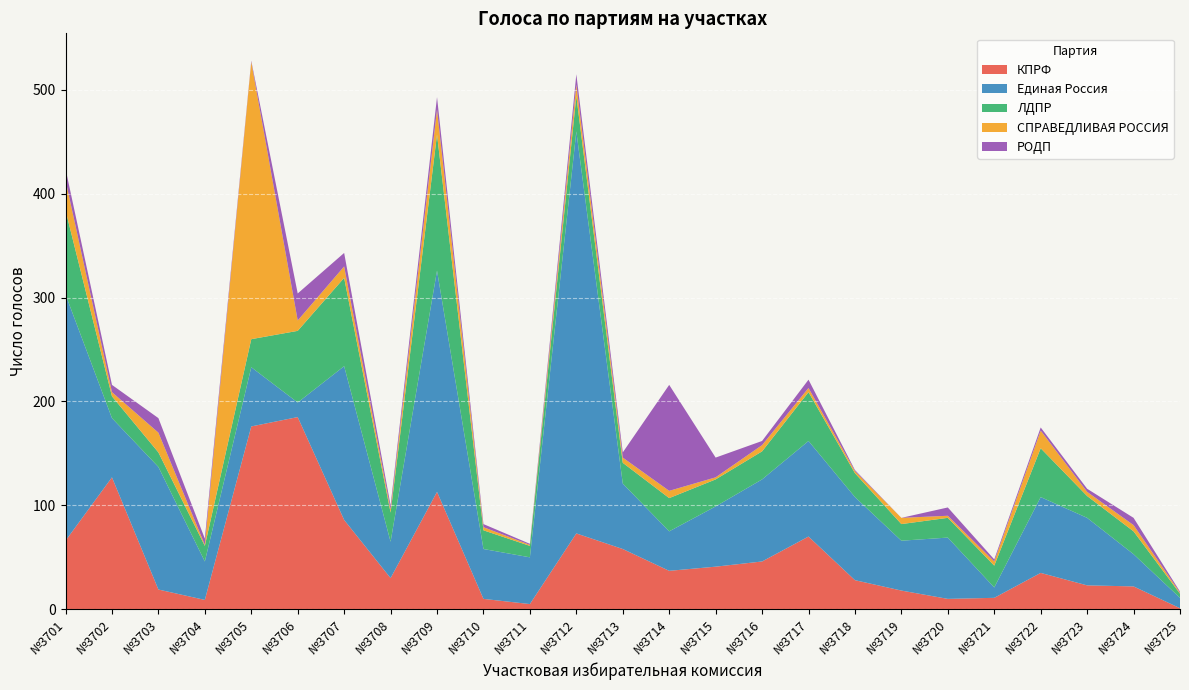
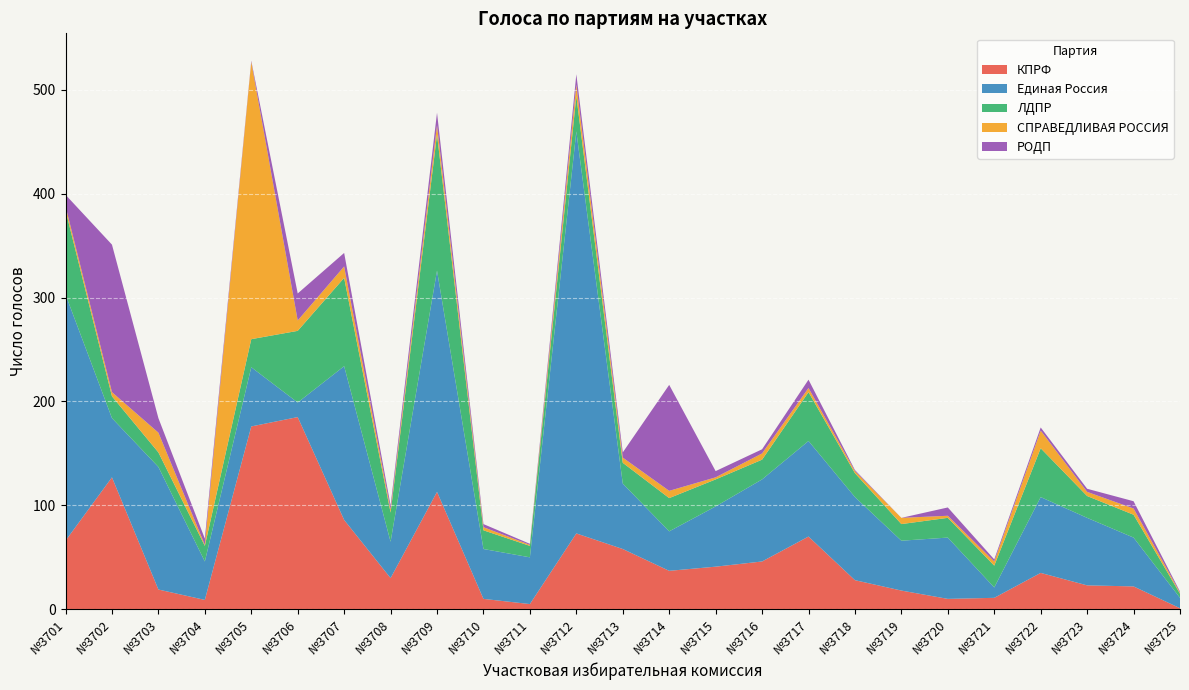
СПРАВЕДЛИВАЯ РОССИЯ, №3701: 29 -> 4
РОДП, №3702: 7 -> 142
СПРАВЕДЛИВАЯ РОССИЯ, №3709: 24 -> 9
РОДП, №3715: 19 -> 6
ЛДПР, №3716: 27 -> 19
Единая Россия, №3724: 31 -> 47
